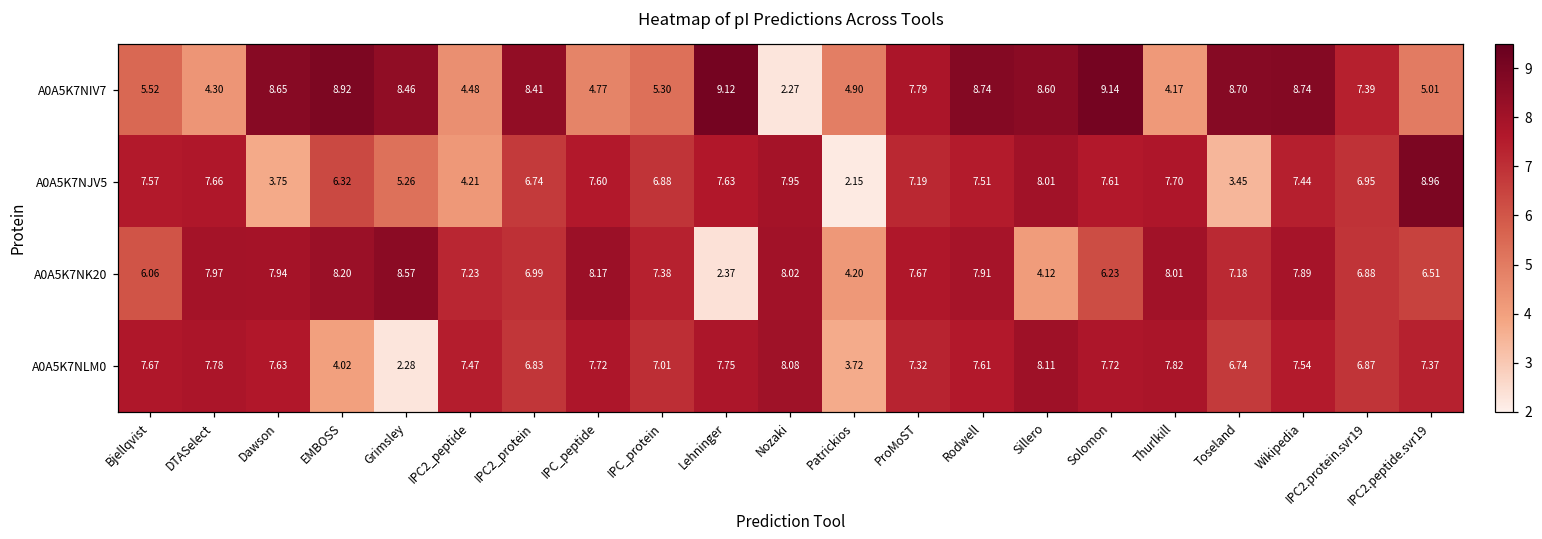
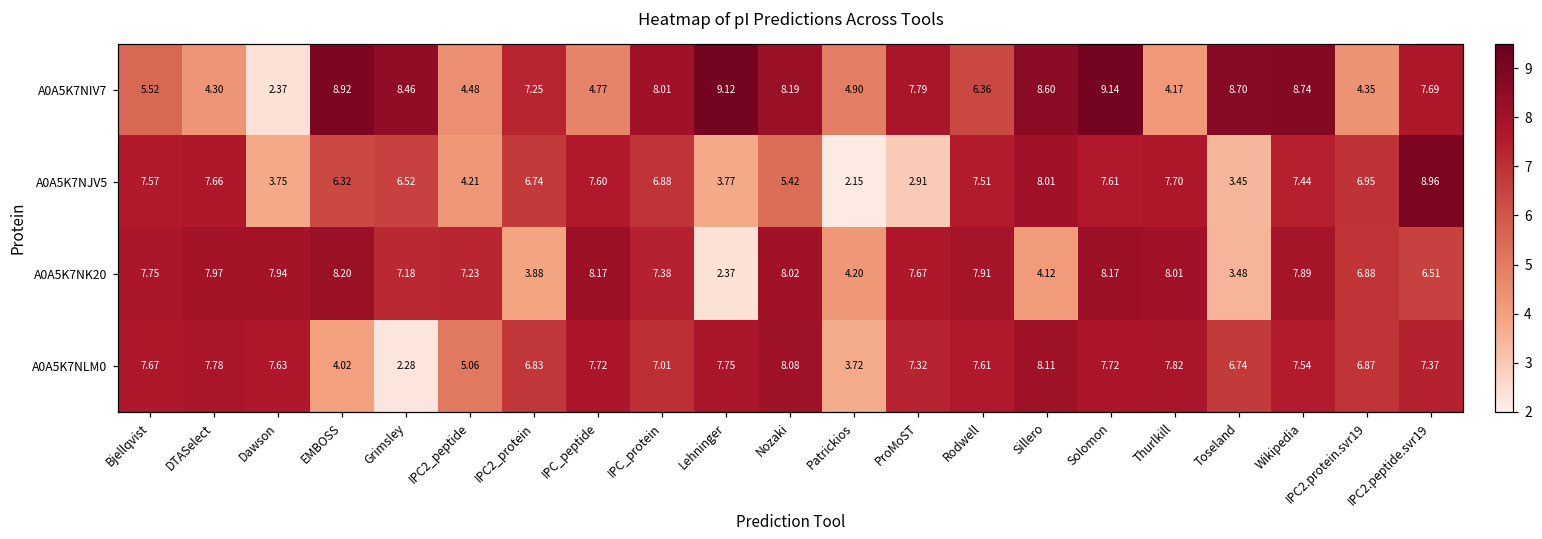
A0A5K7NIV7, Dawson: 8.65 -> 2.37
A0A5K7NIV7, IPC2_protein: 8.41 -> 7.25
A0A5K7NIV7, IPC_protein: 5.30 -> 8.01
A0A5K7NIV7, Nozaki: 2.27 -> 8.19
A0A5K7NIV7, Rodwell: 8.74 -> 6.36
A0A5K7NIV7, IPC2.protein.svr19: 7.39 -> 4.35
A0A5K7NIV7, IPC2.peptide.svr19: 5.01 -> 7.69
A0A5K7NJV5, Grimsley: 5.26 -> 6.52
A0A5K7NJV5, Lehninger: 7.63 -> 3.77
A0A5K7NJV5, Nozaki: 7.95 -> 5.42
A0A5K7NJV5, ProMoST: 7.19 -> 2.91
A0A5K7NK20, Bjellqvist: 6.06 -> 7.75
A0A5K7NK20, Grimsley: 8.57 -> 7.18
A0A5K7NK20, IPC2_protein: 6.99 -> 3.88
A0A5K7NK20, Solomon: 6.23 -> 8.17
A0A5K7NK20, Toseland: 7.18 -> 3.48
A0A5K7NLM0, IPC2_peptide: 7.47 -> 5.06
